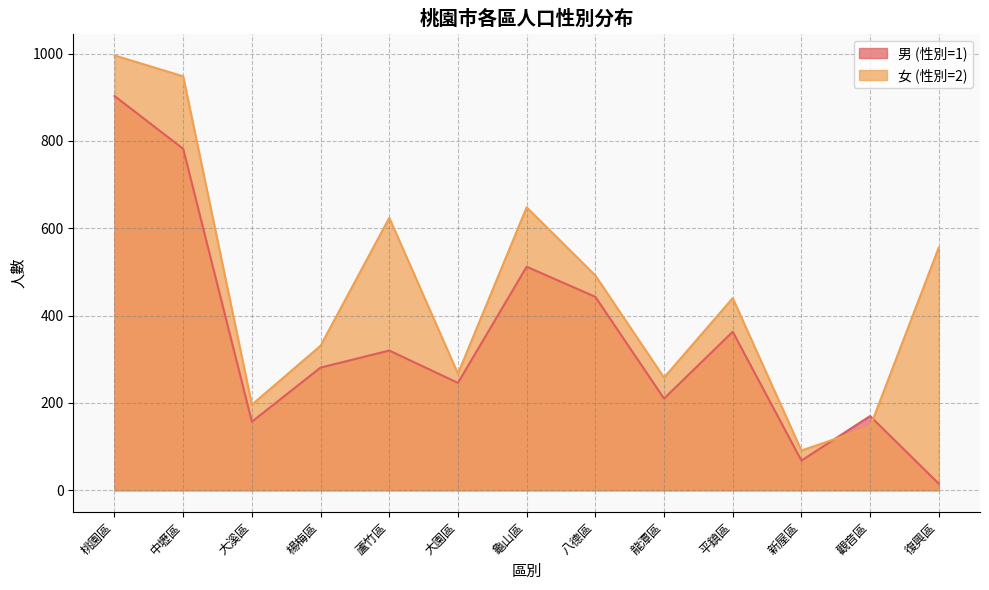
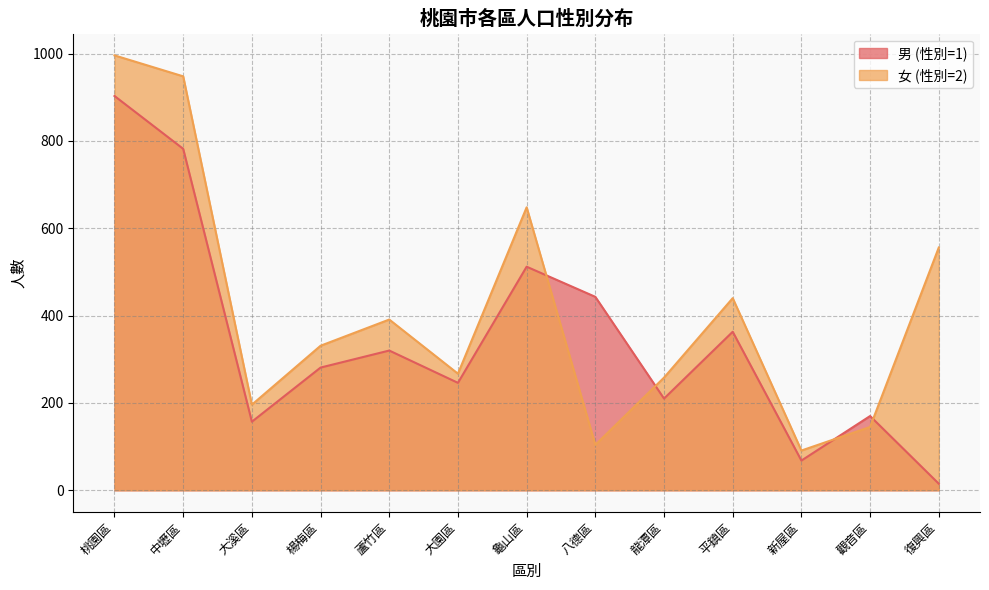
女 (性別=2), 蘆竹區: 620 -> 390
女 (性別=2), 八德區: 490 -> 100
